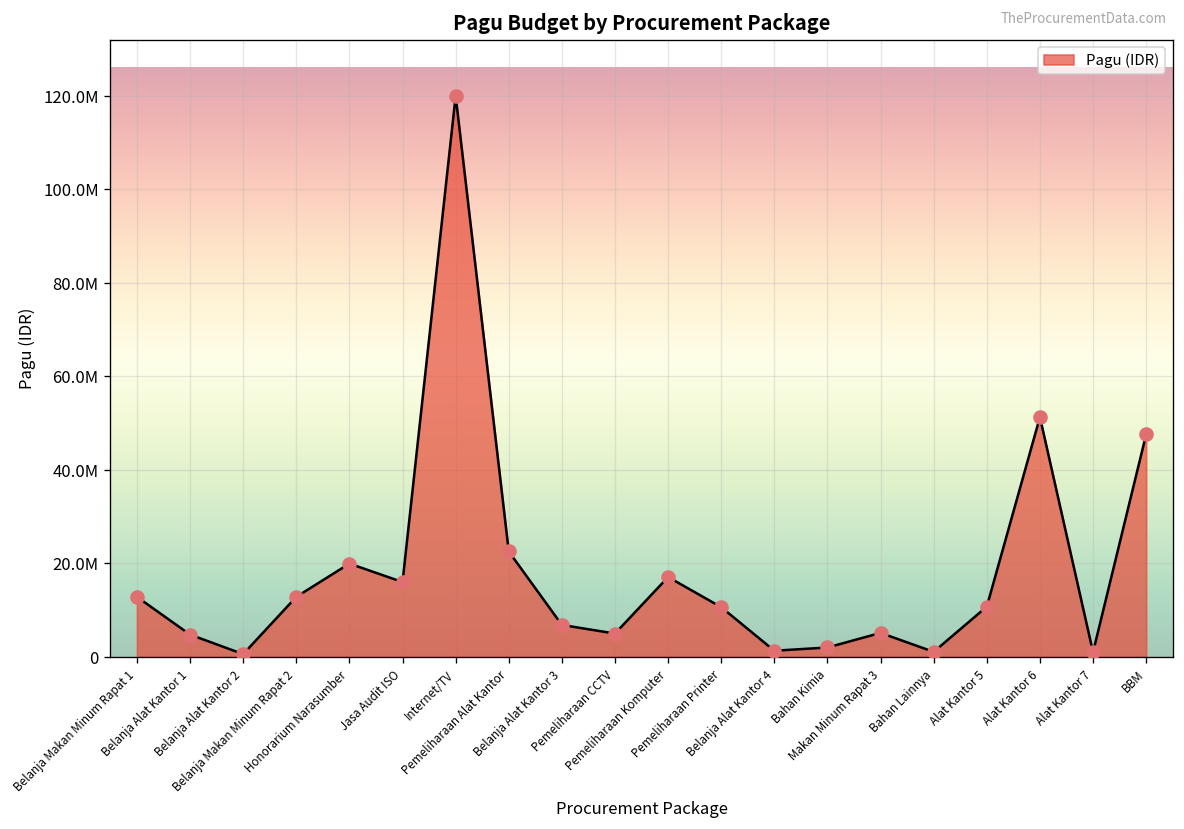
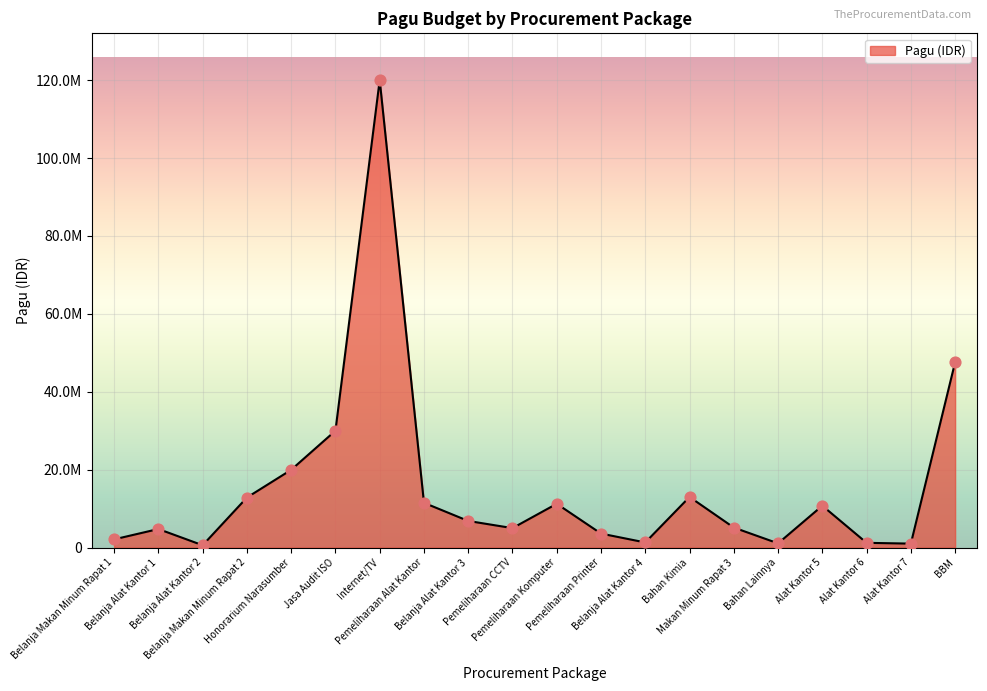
Belanja Makan Minum Rapat 1: 13000000 -> 2000000
Jasa Audit ISO: 16000000 -> 30000000
Pemeliharaan Alat Kantor: 23000000 -> 12000000
Pemeliharaan Komputer: 17000000 -> 11000000
Pemeliharaan Printer: 11000000 -> 4000000
Bahan Kimia: 2000000 -> 13000000
Alat Kantor 6: 51000000 -> 1000000
